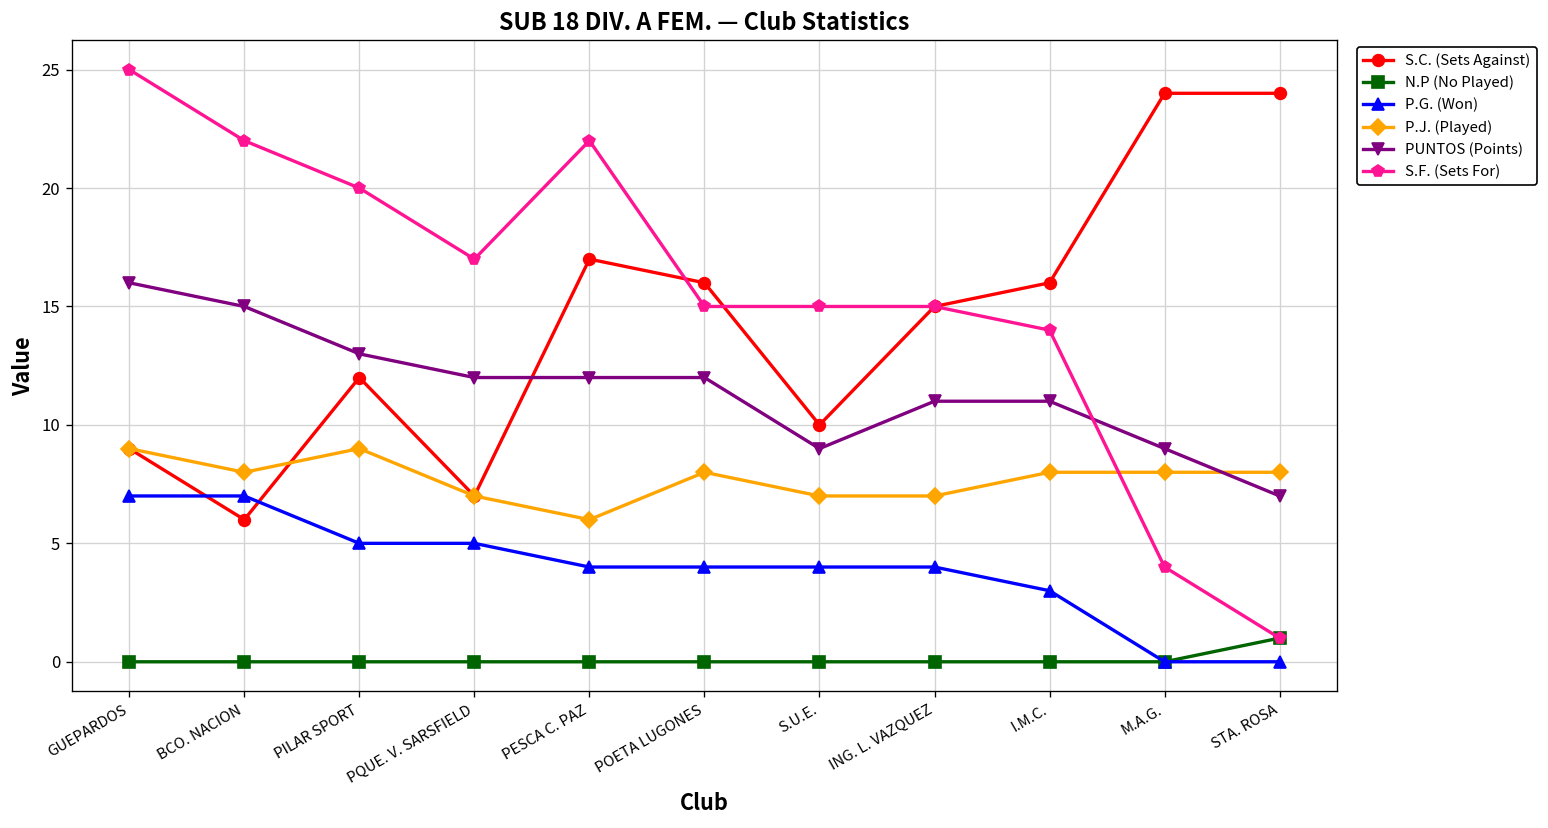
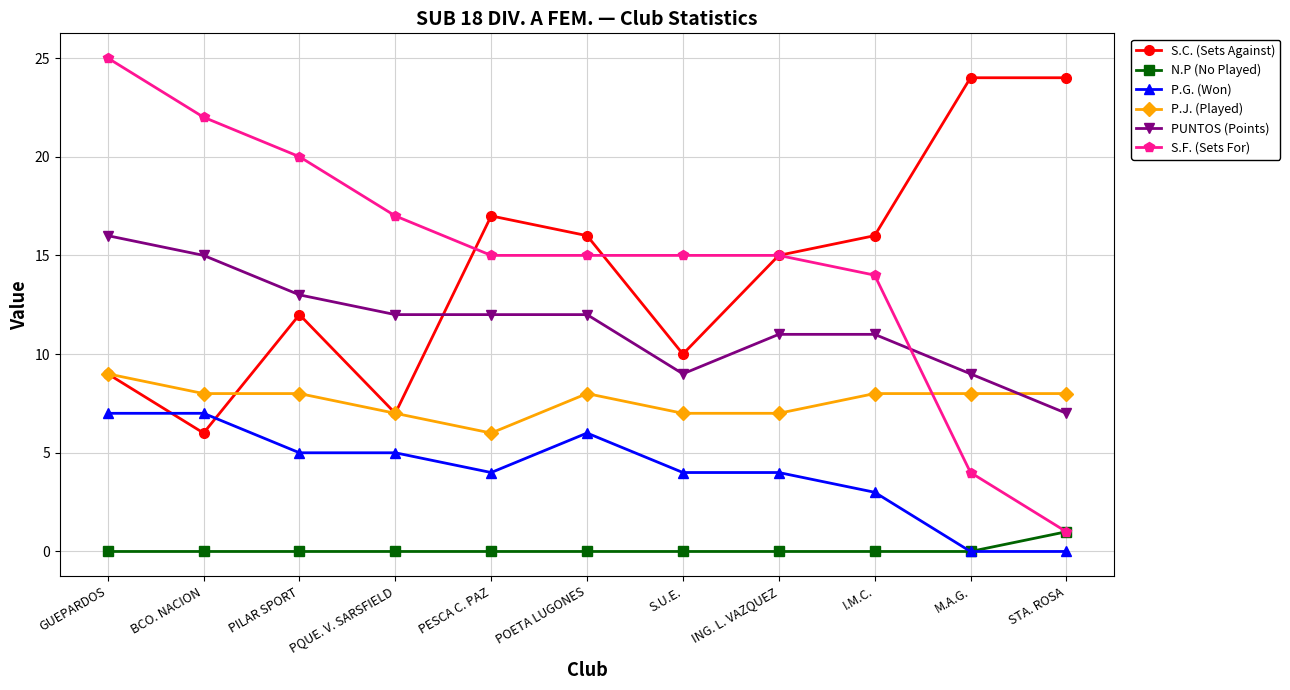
P.J. (Played), PILAR SPORT: 9 -> 8
S.F. (Sets For), PESCA C. PAZ: 22 -> 15
P.G. (Won), POETA LUGONES: 4 -> 6
